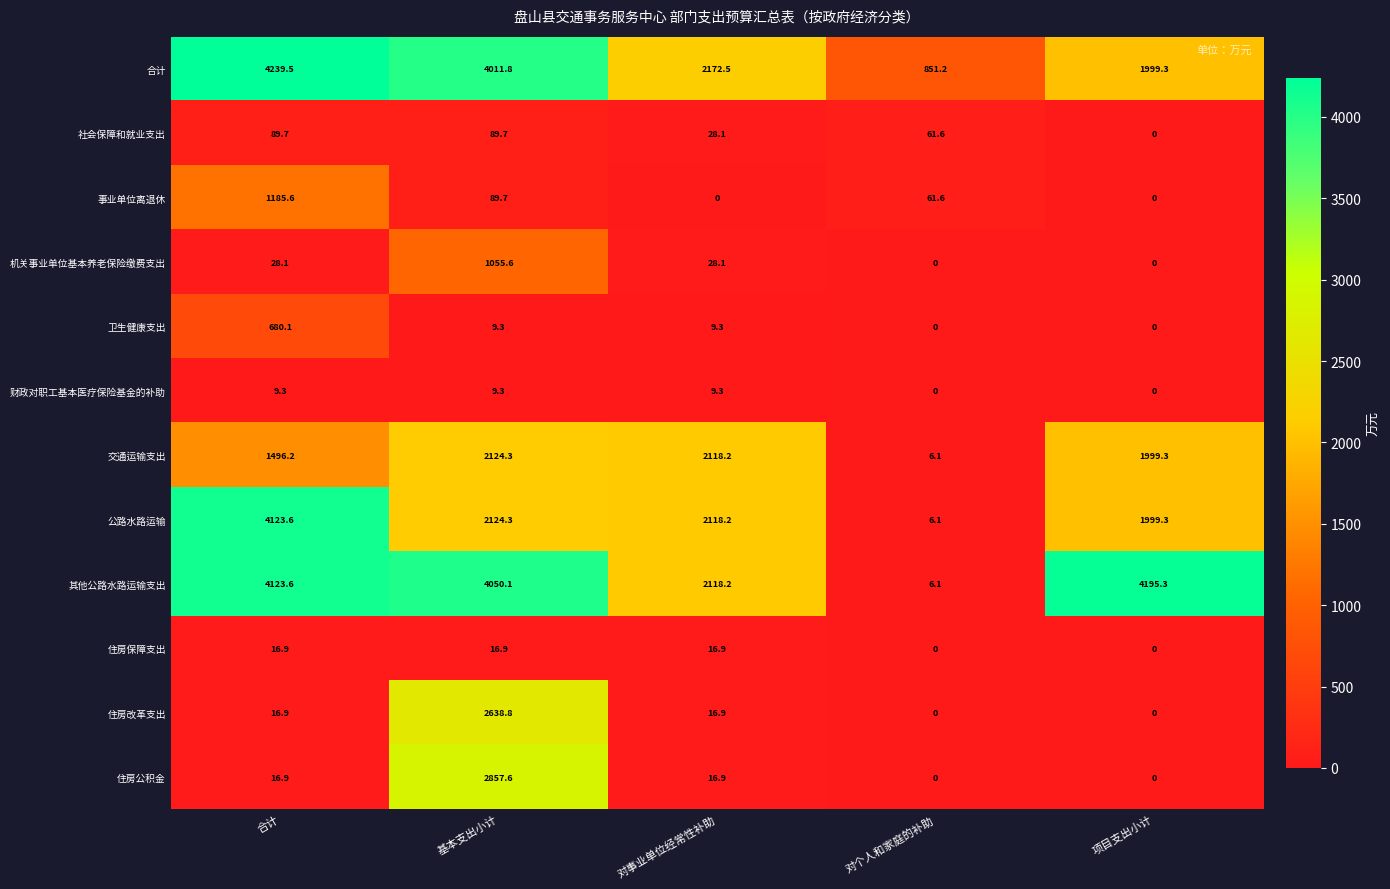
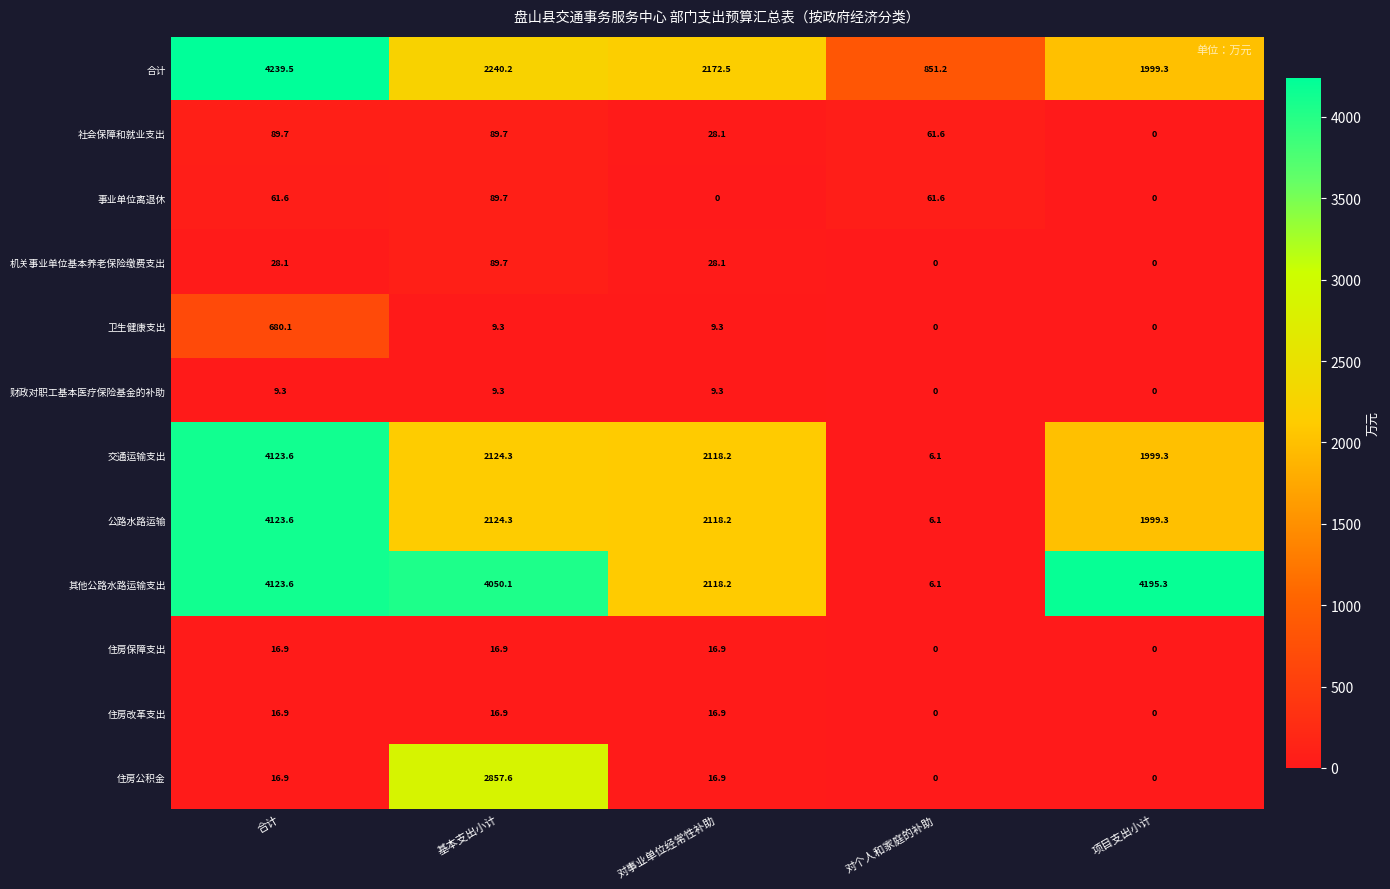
合计, 基本支出小计: 4011.8 -> 2240.2
事业单位离退休, 合计: 1185.6 -> 61.6
机关事业单位基本养老保险缴费支出, 基本支出小计: 1055.6 -> 89.7
交通运输支出, 合计: 1496.2 -> 4123.6
住房改革支出, 基本支出小计: 2638.8 -> 16.9
